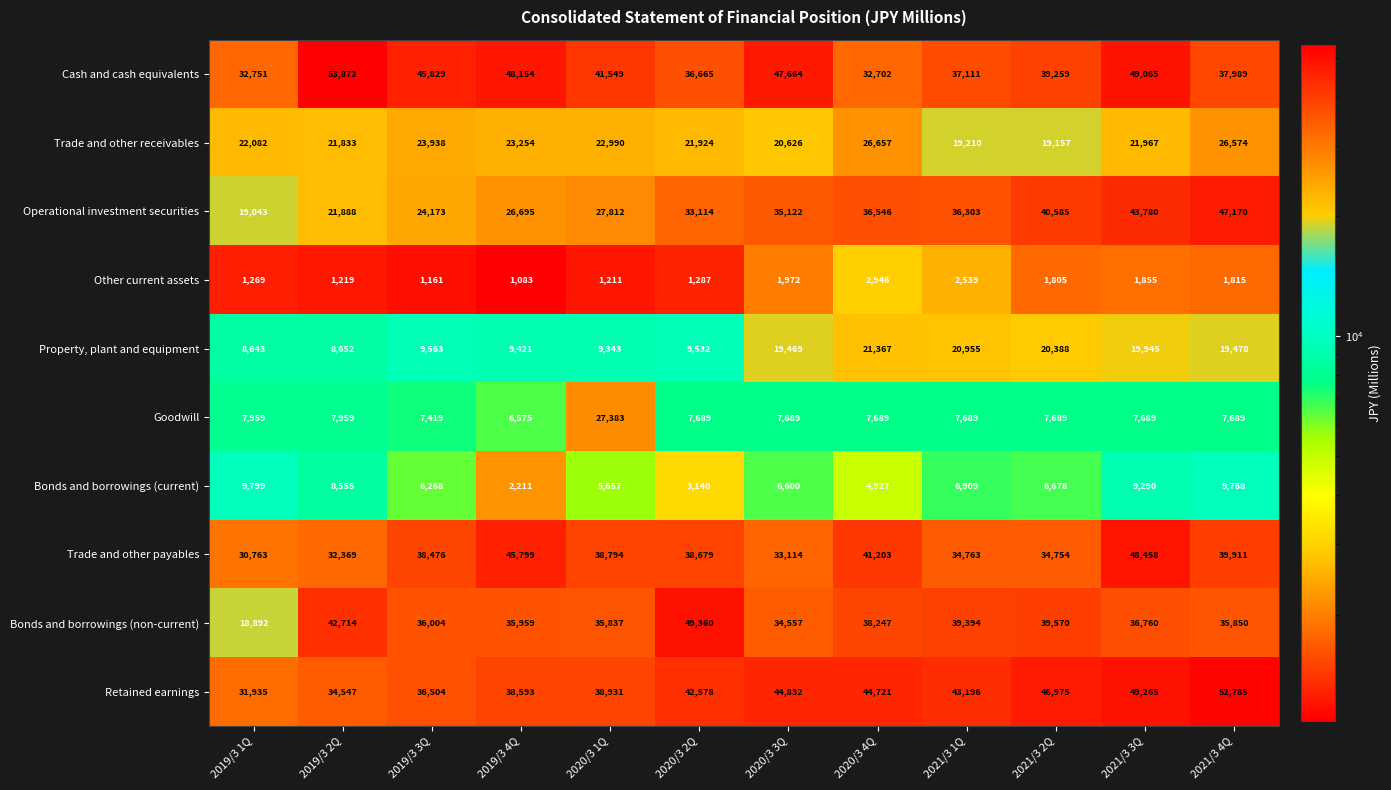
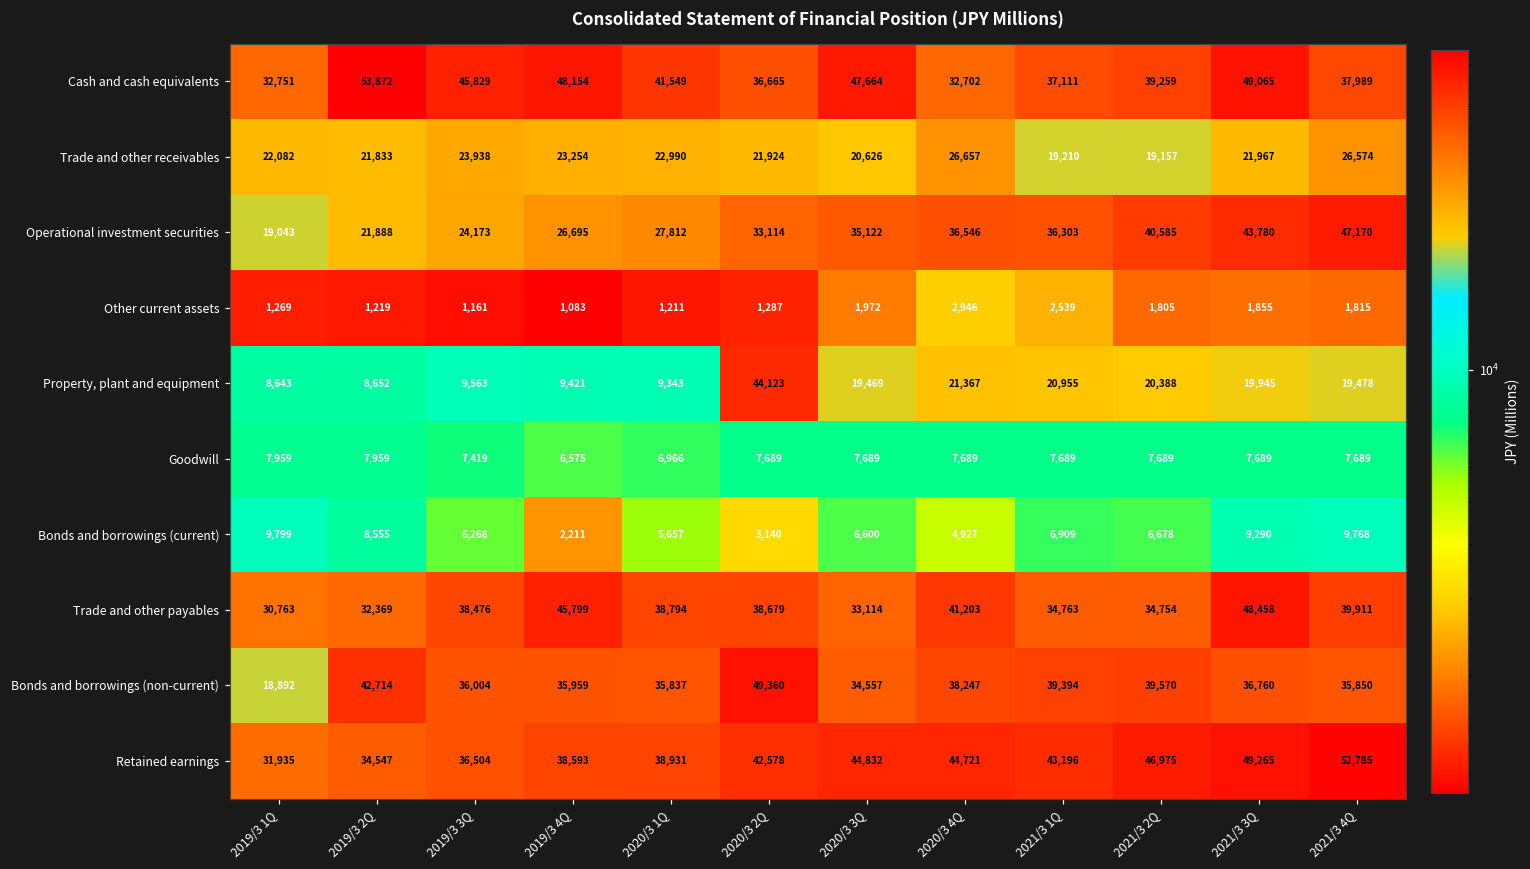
Property, plant and equipment, 2020/3 2Q: 9,532 -> 44,123
Goodwill, 2020/3 1Q: 27,383 -> 6,966
